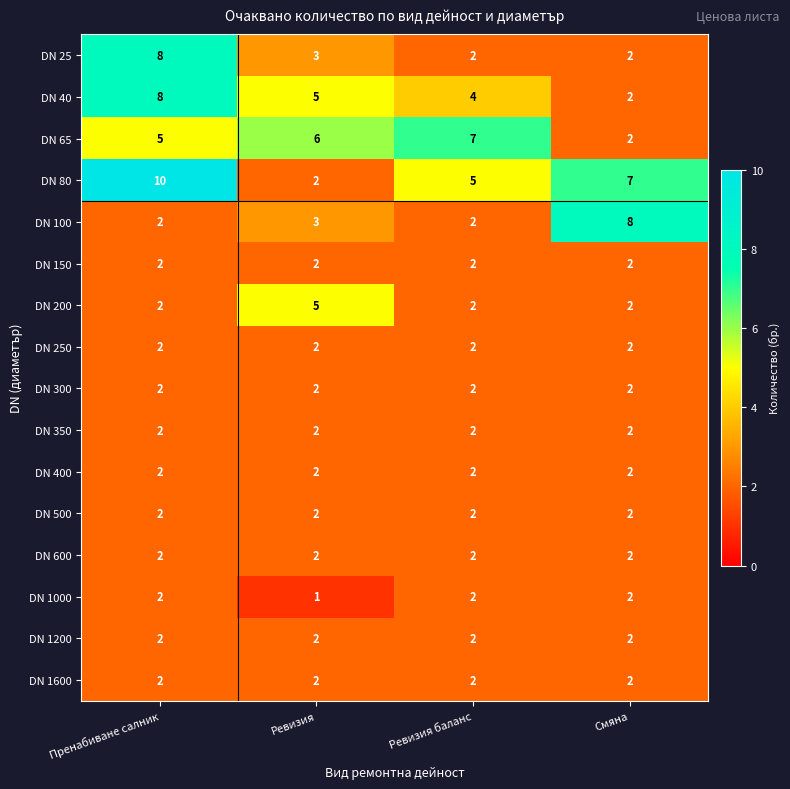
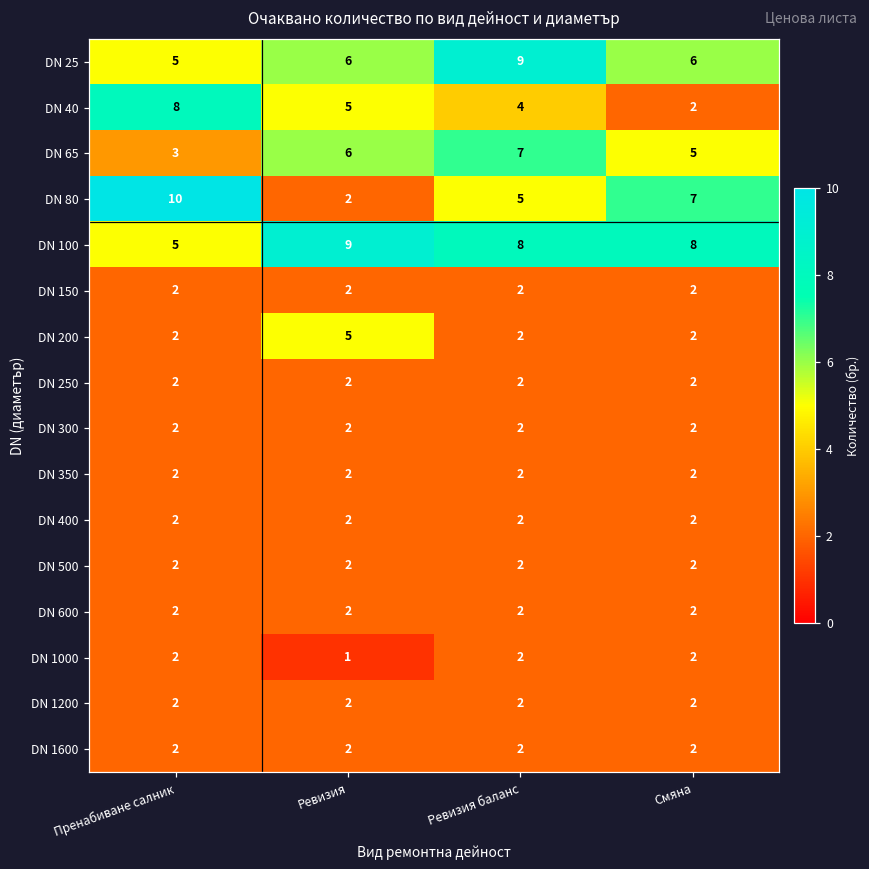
DN 25, Пренабиване салник: 8 -> 5
DN 25, Ревизия: 3 -> 6
DN 25, Ревизия баланс: 2 -> 9
DN 25, Смяна: 2 -> 6
DN 65, Пренабиване салник: 5 -> 3
DN 65, Смяна: 2 -> 5
DN 100, Пренабиване салник: 2 -> 5
DN 100, Ревизия: 3 -> 9
DN 100, Ревизия баланс: 2 -> 8
